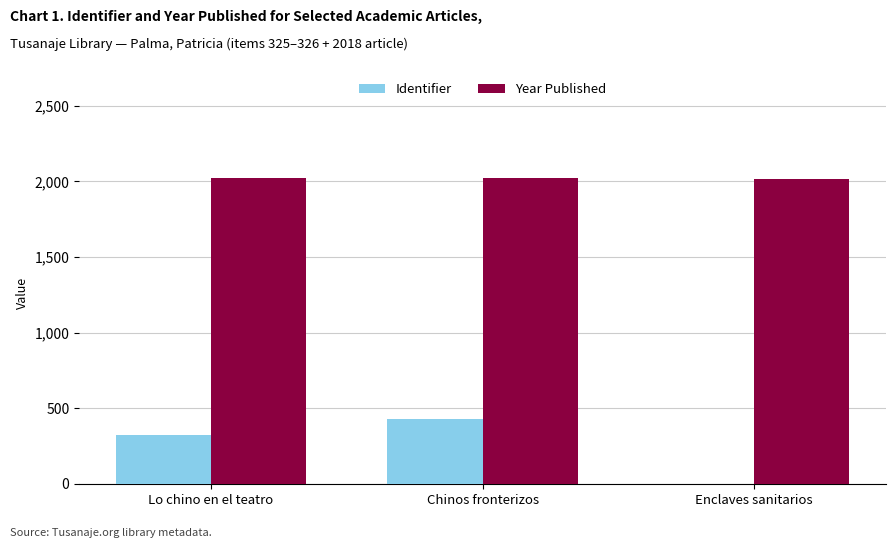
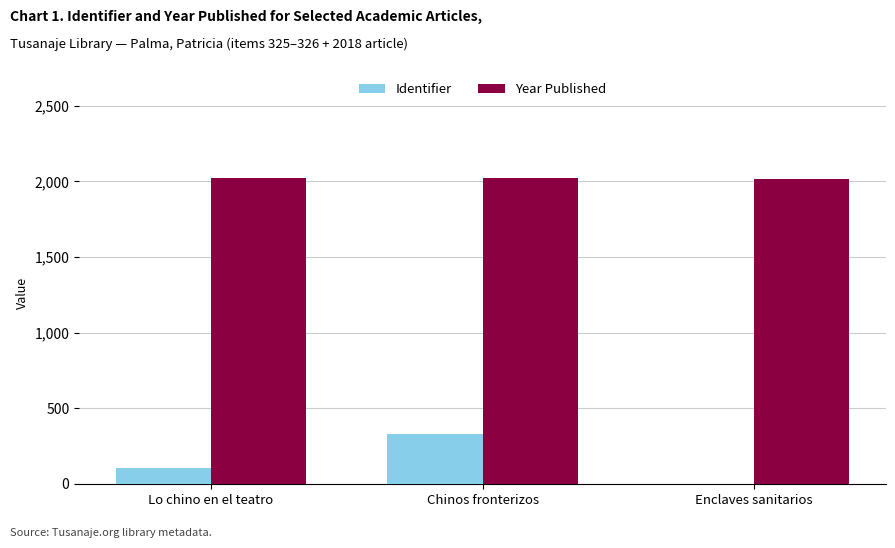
Identifier, Lo chino en el teatro: 330 -> 110
Identifier, Chinos fronterizos: 430 -> 330
